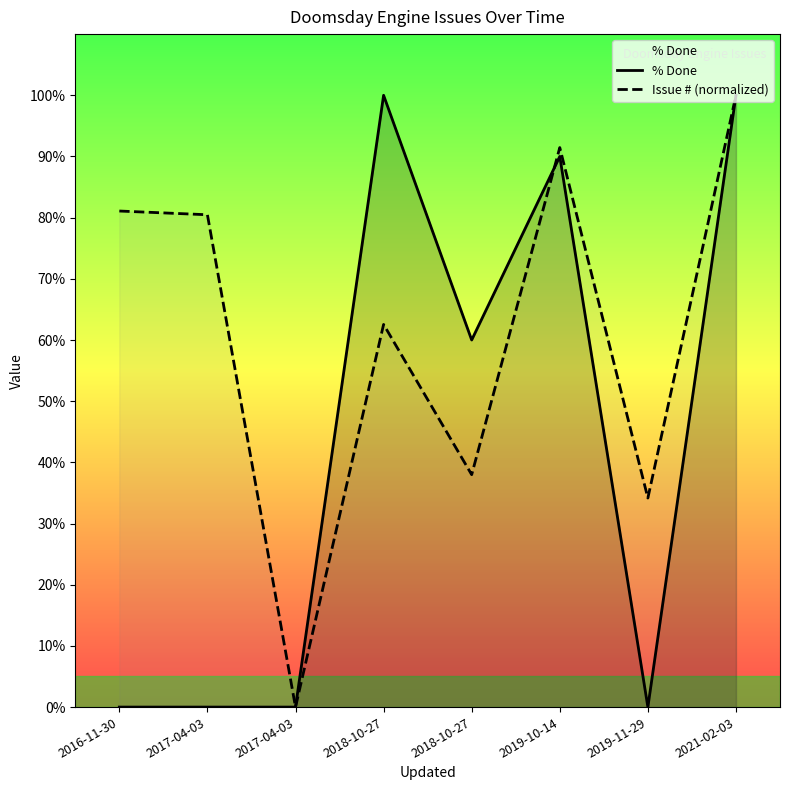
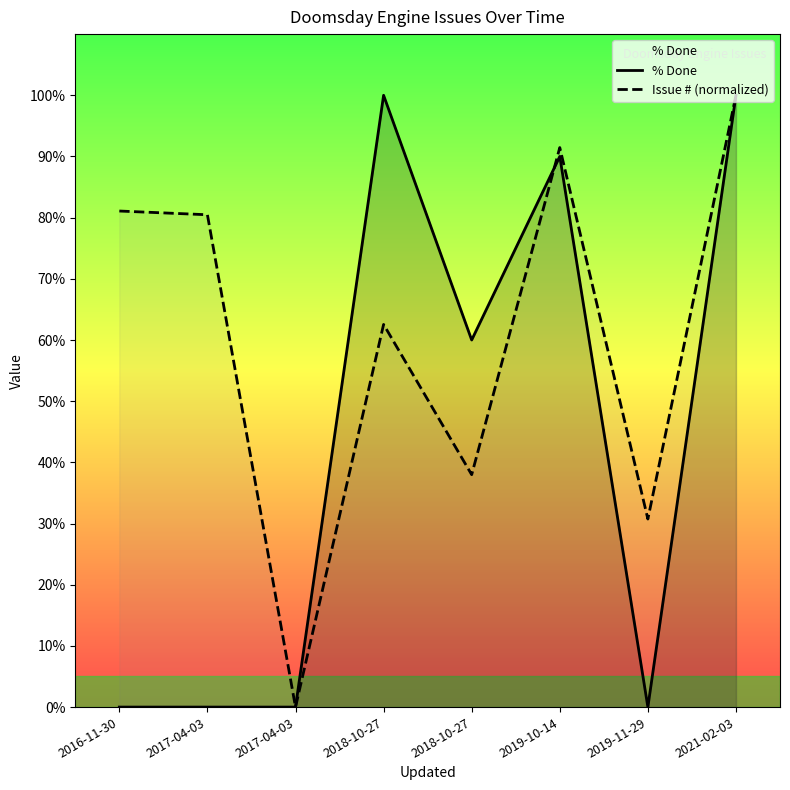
Issue # (normalized), 2019-11-29: 34% -> 31%
